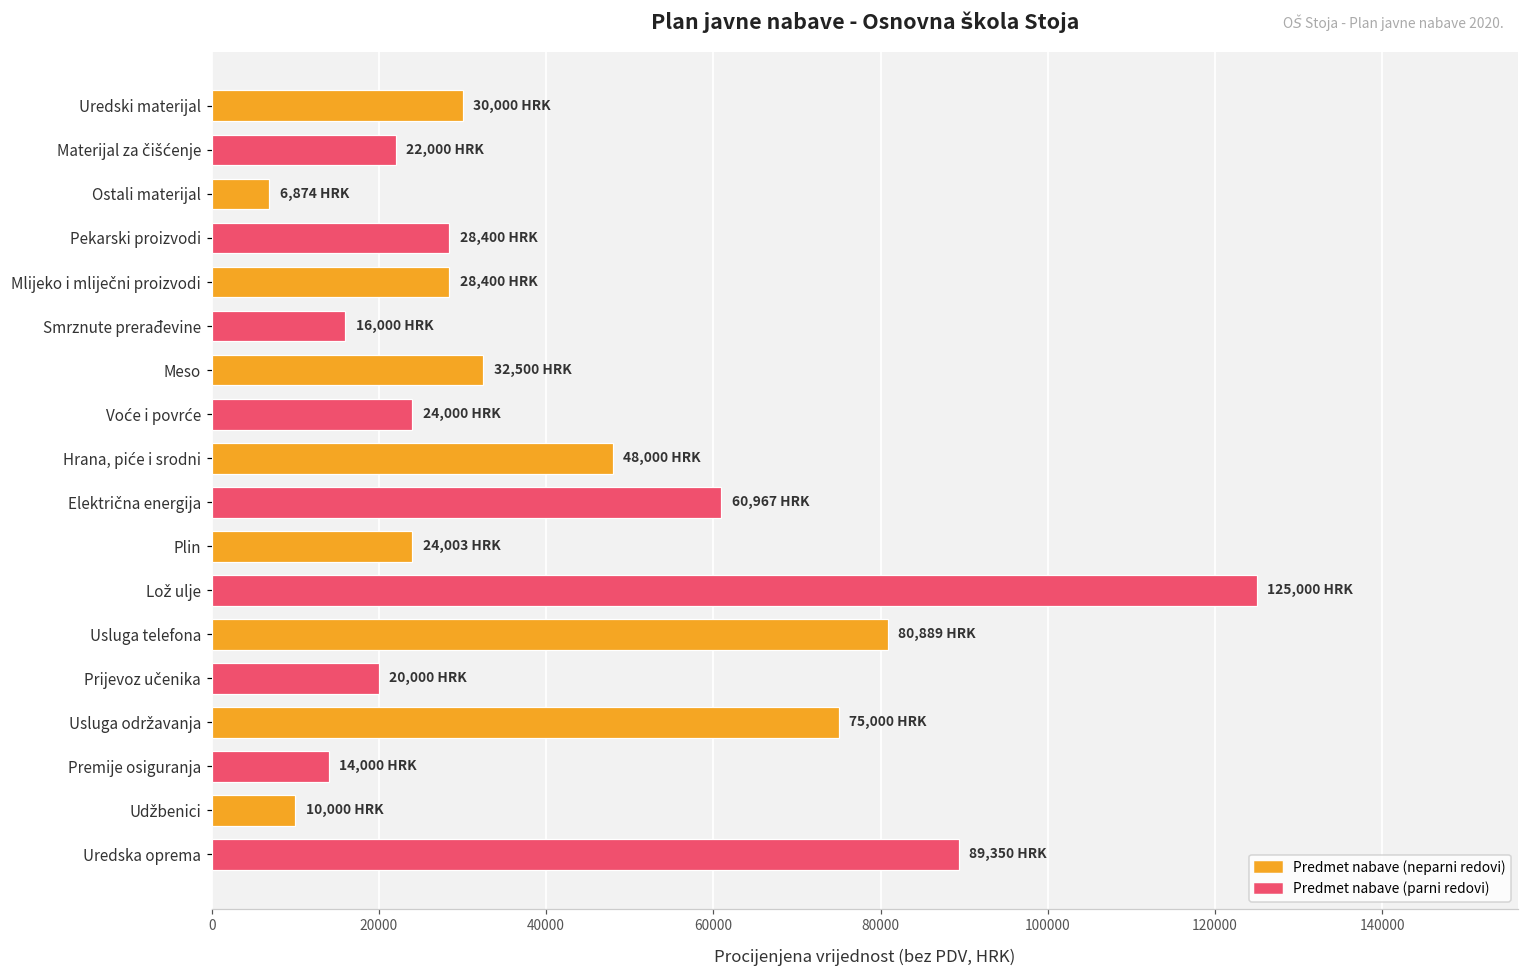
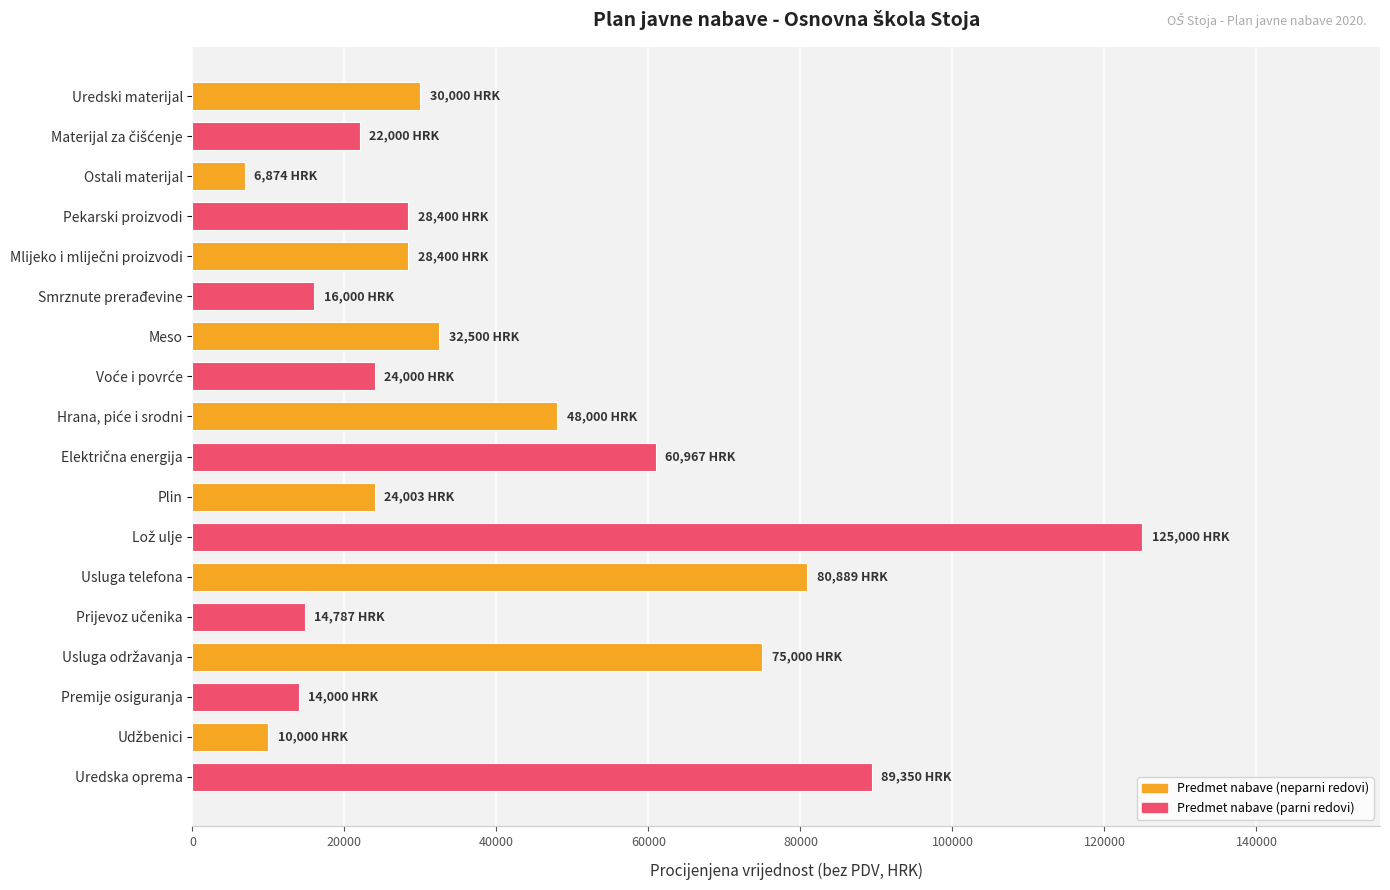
Prijevoz učenika: 20,000 -> 14,787
